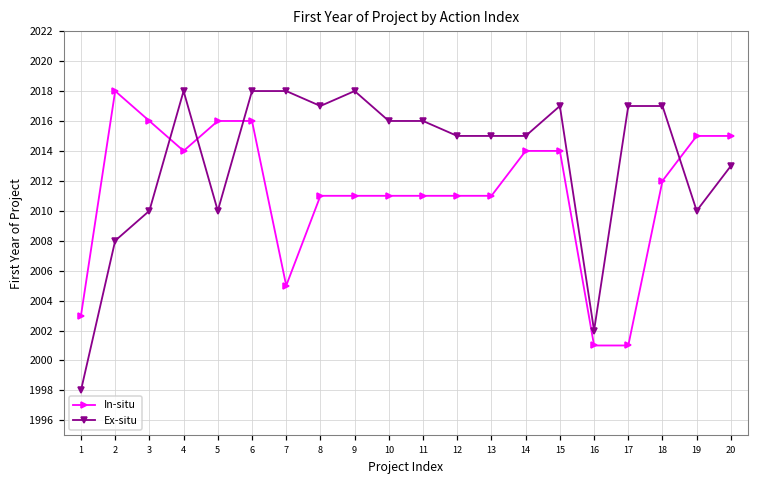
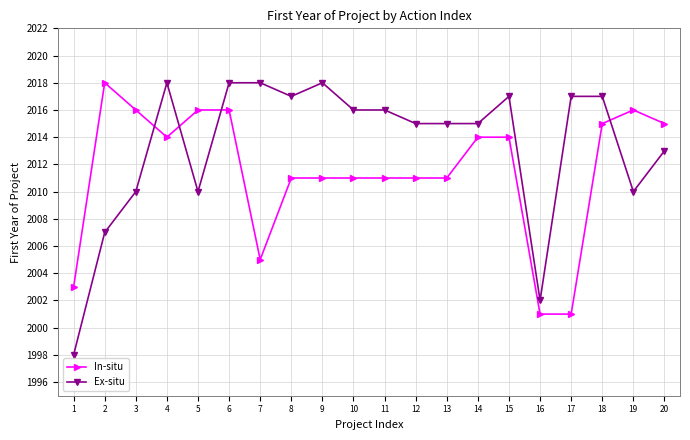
Ex-situ, 2: 2008 -> 2007
In-situ, 18: 2012 -> 2015
In-situ, 19: 2015 -> 2016
